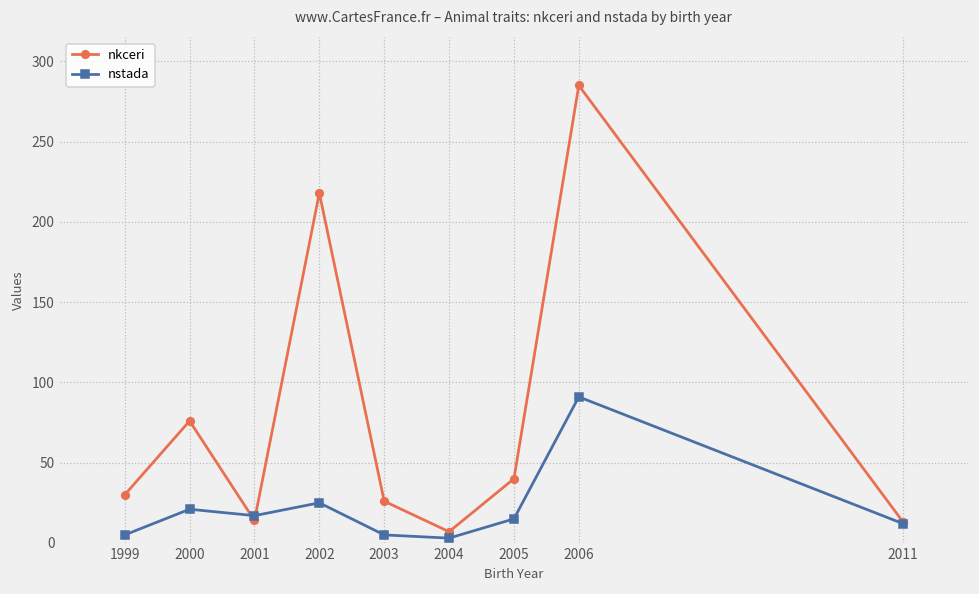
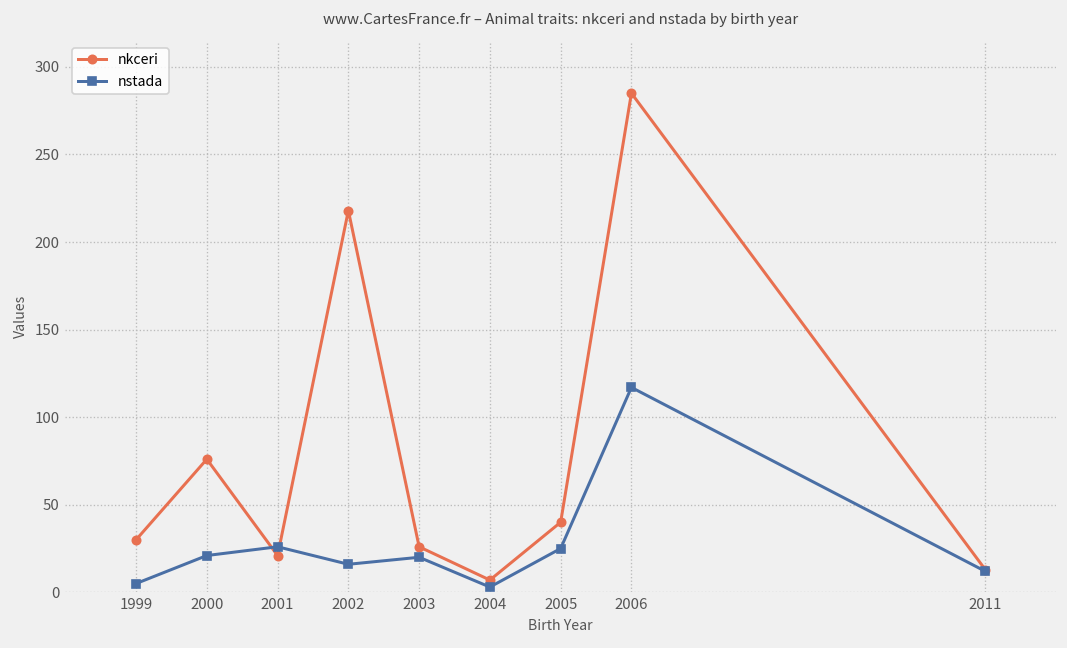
nkceri, 2001: 14 -> 21
nstada, 2001: 17 -> 26
nstada, 2002: 25 -> 16
nstada, 2003: 5 -> 20
nstada, 2005: 15 -> 25
nstada, 2006: 91 -> 117
